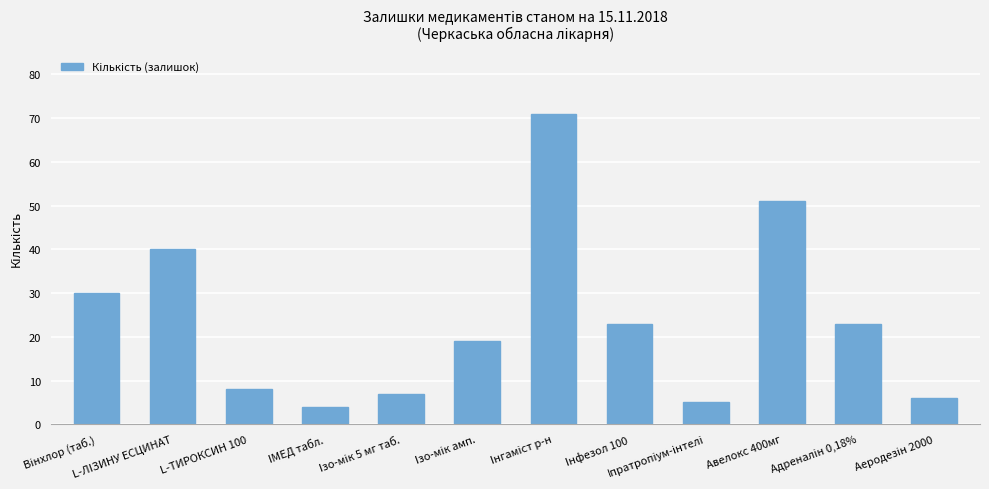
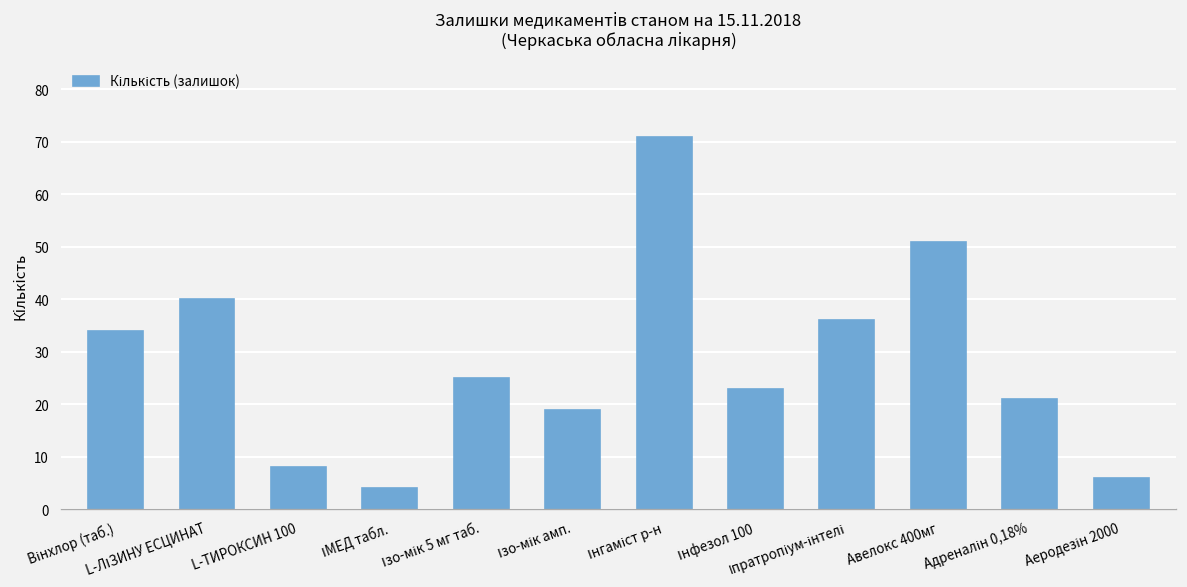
Вінхлор (таб.): 30 -> 34
Ізо-мік 5 мг таб.: 7 -> 25
Іпратропіум-інтелі: 5 -> 36
Адреналін 0,18%: 23 -> 21
